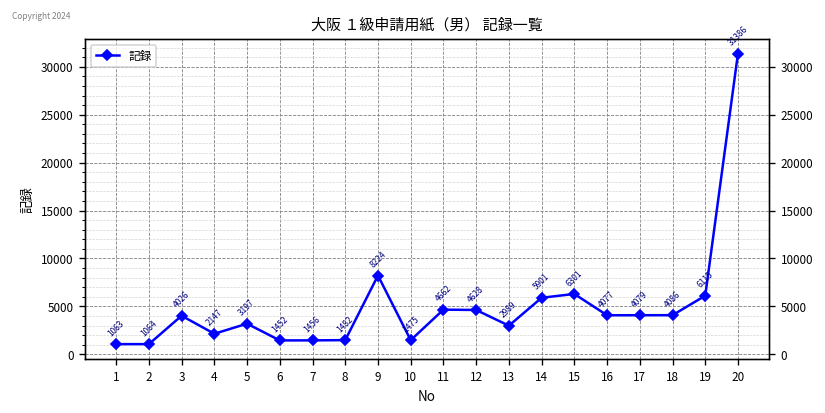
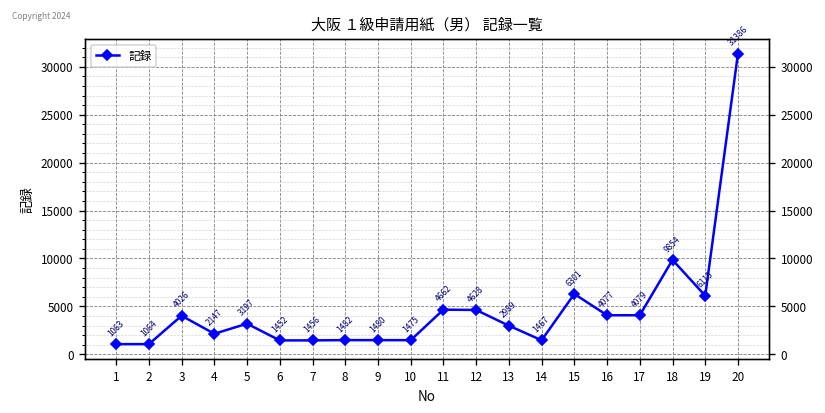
9: 8224 -> 1480
14: 5901 -> 1467
18: 4086 -> 9854
